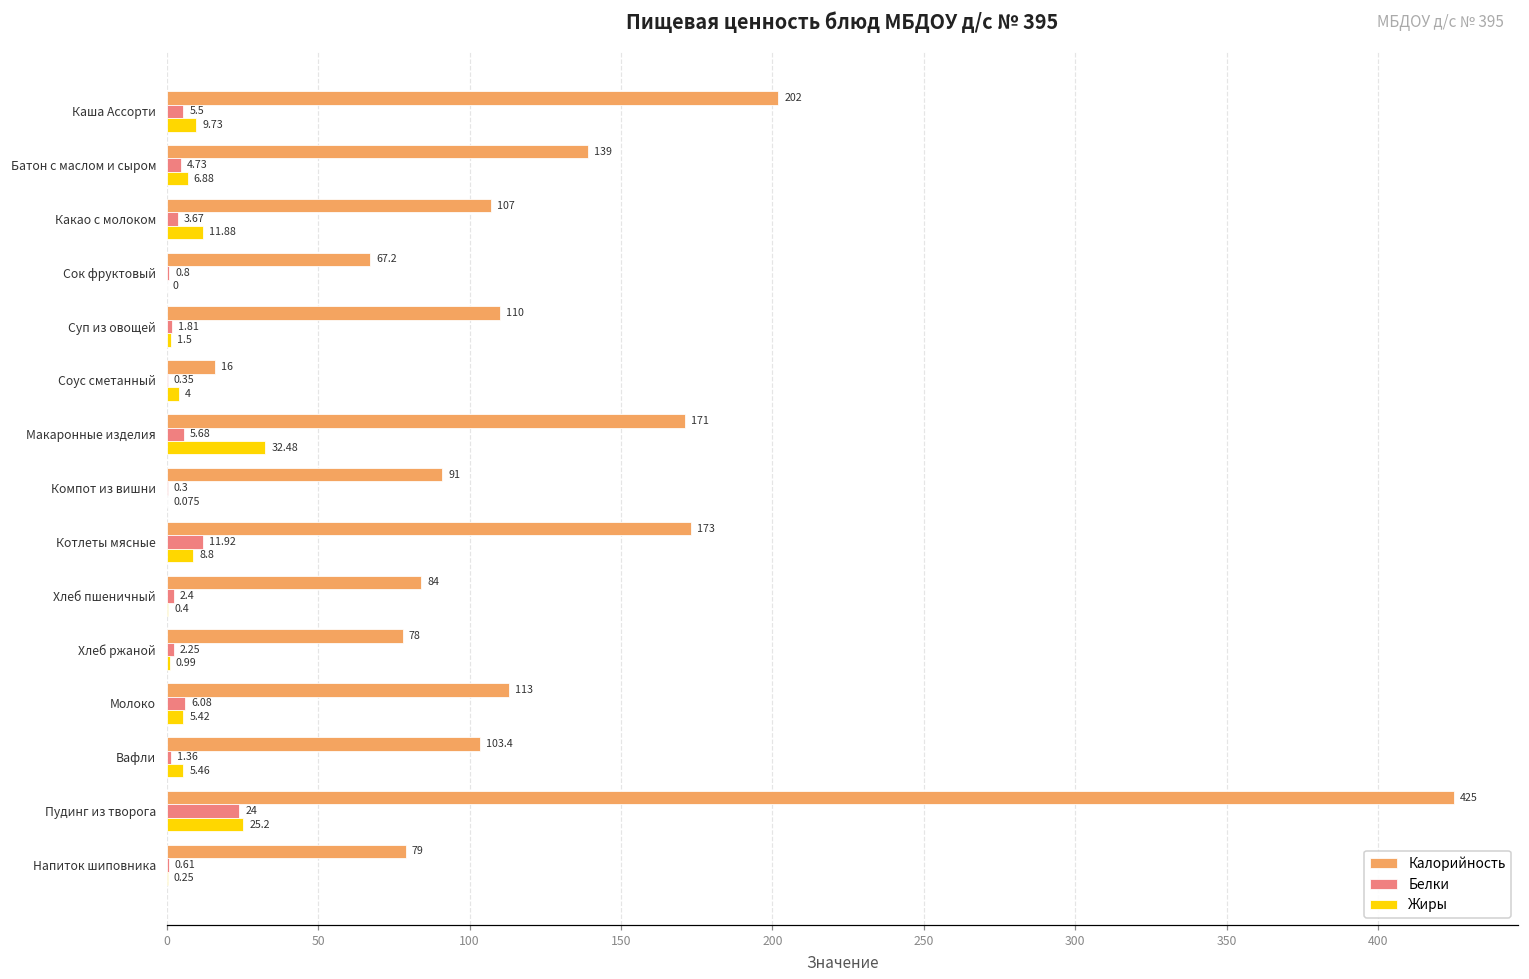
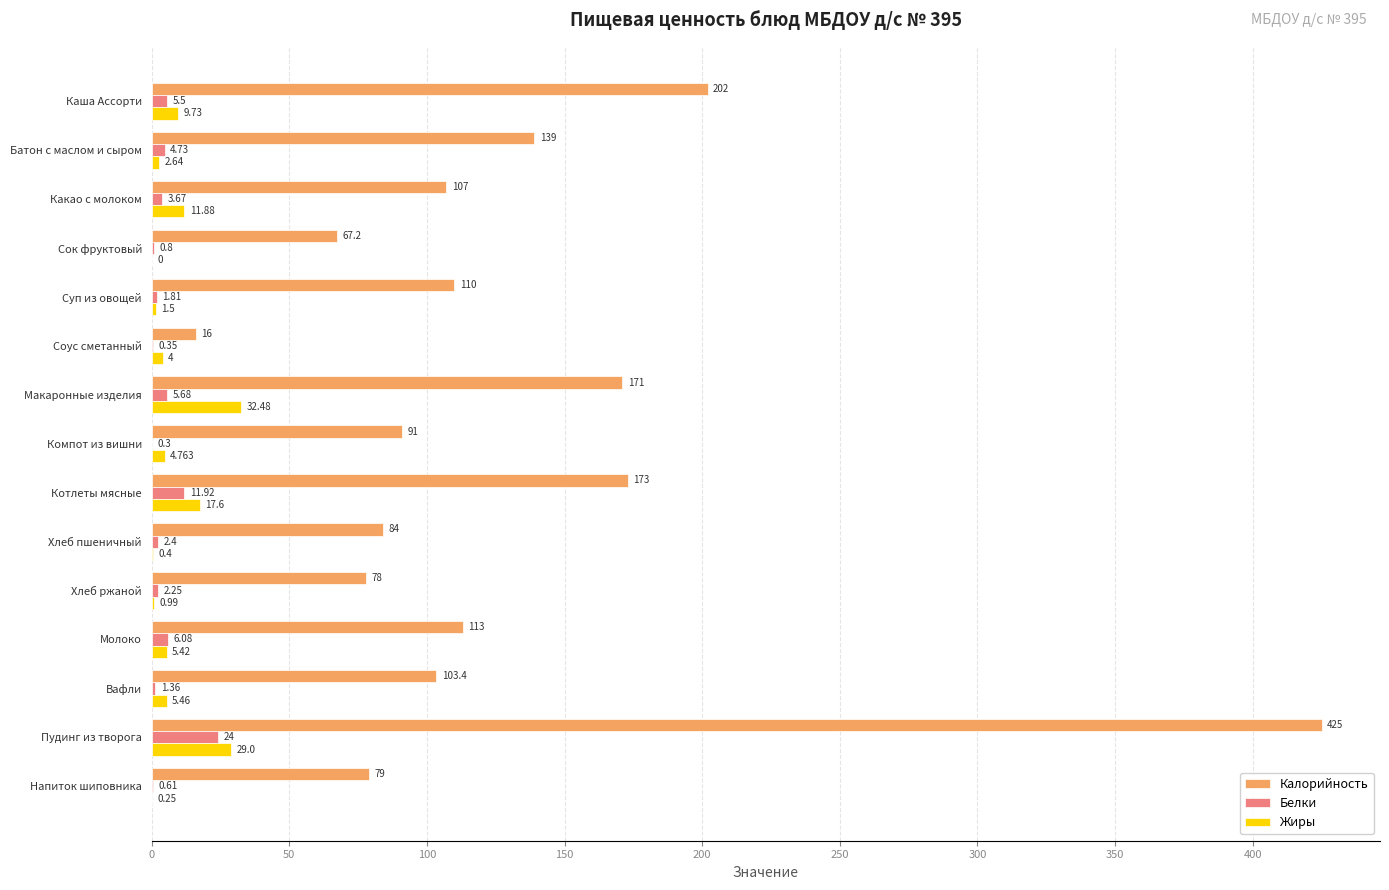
Жиры, Батон с маслом и сыром: 6.88 -> 2.64
Жиры, Компот из вишни: 0.075 -> 4.763
Жиры, Котлеты мясные: 8.8 -> 17.6
Жиры, Пудинг из творога: 25.2 -> 29.0
